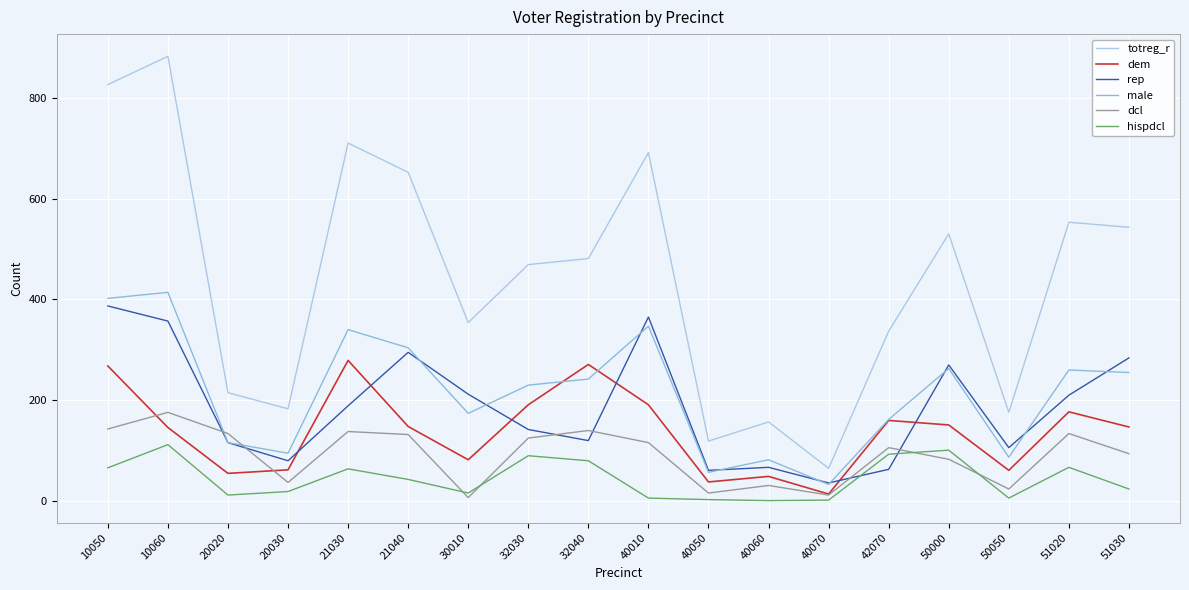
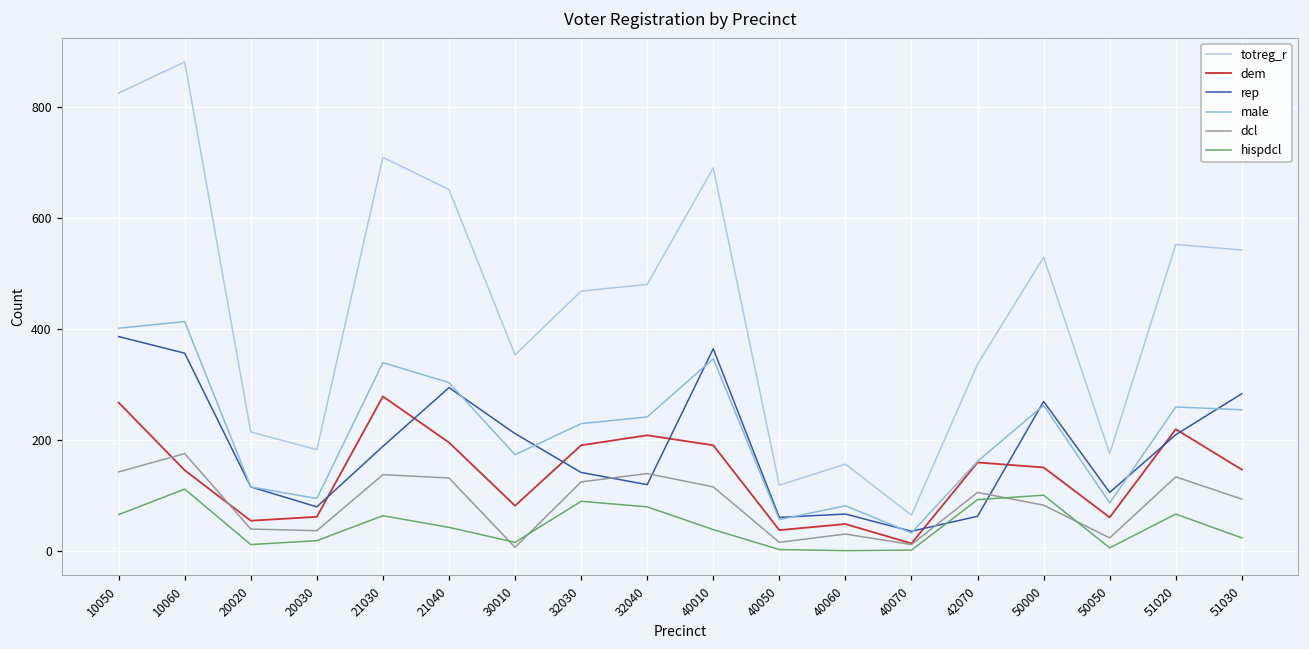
dcl, 20020: 130 -> 40
dem, 21040: 150 -> 200
dem, 32040: 270 -> 210
hispdcl, 40010: 10 -> 40
dem, 51020: 180 -> 220
